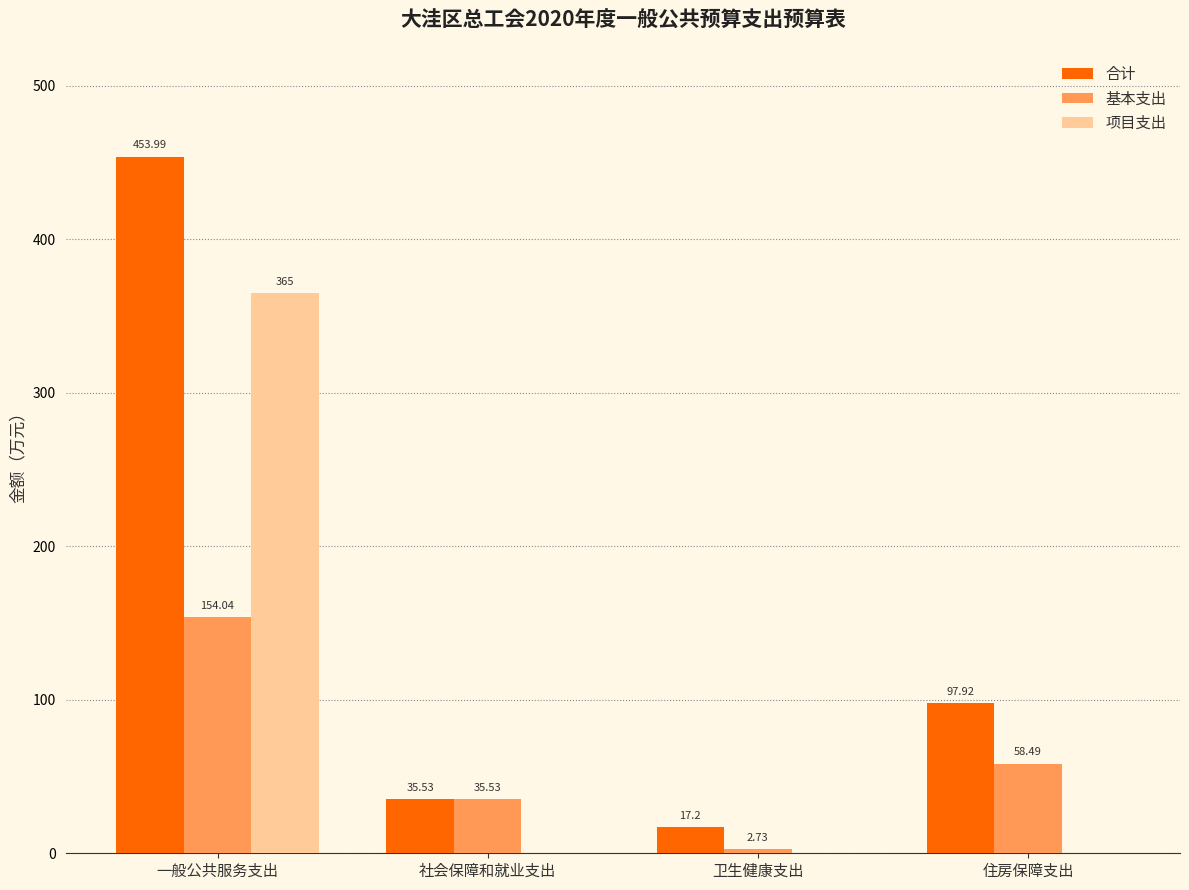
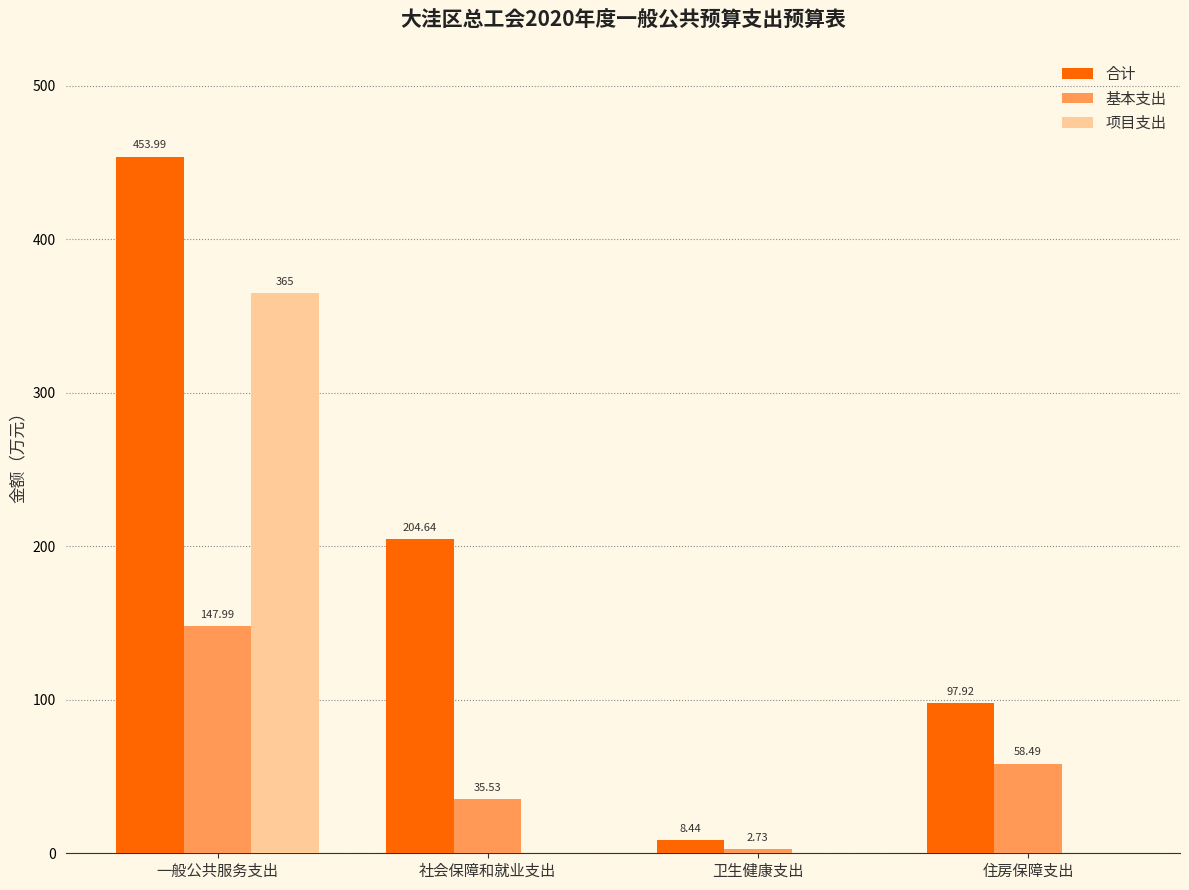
基本支出, 一般公共服务支出: 154.04 -> 147.99
合计, 社会保障和就业支出: 35.53 -> 204.64
合计, 卫生健康支出: 17.2 -> 8.44
